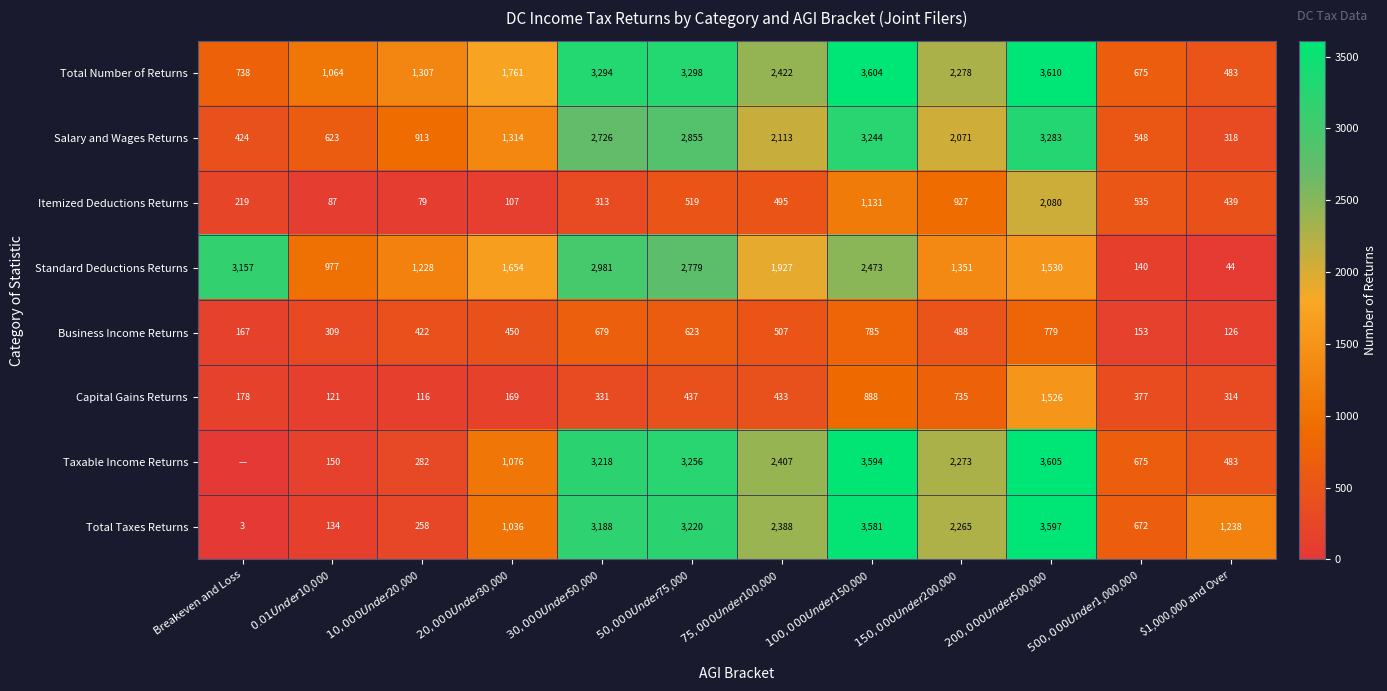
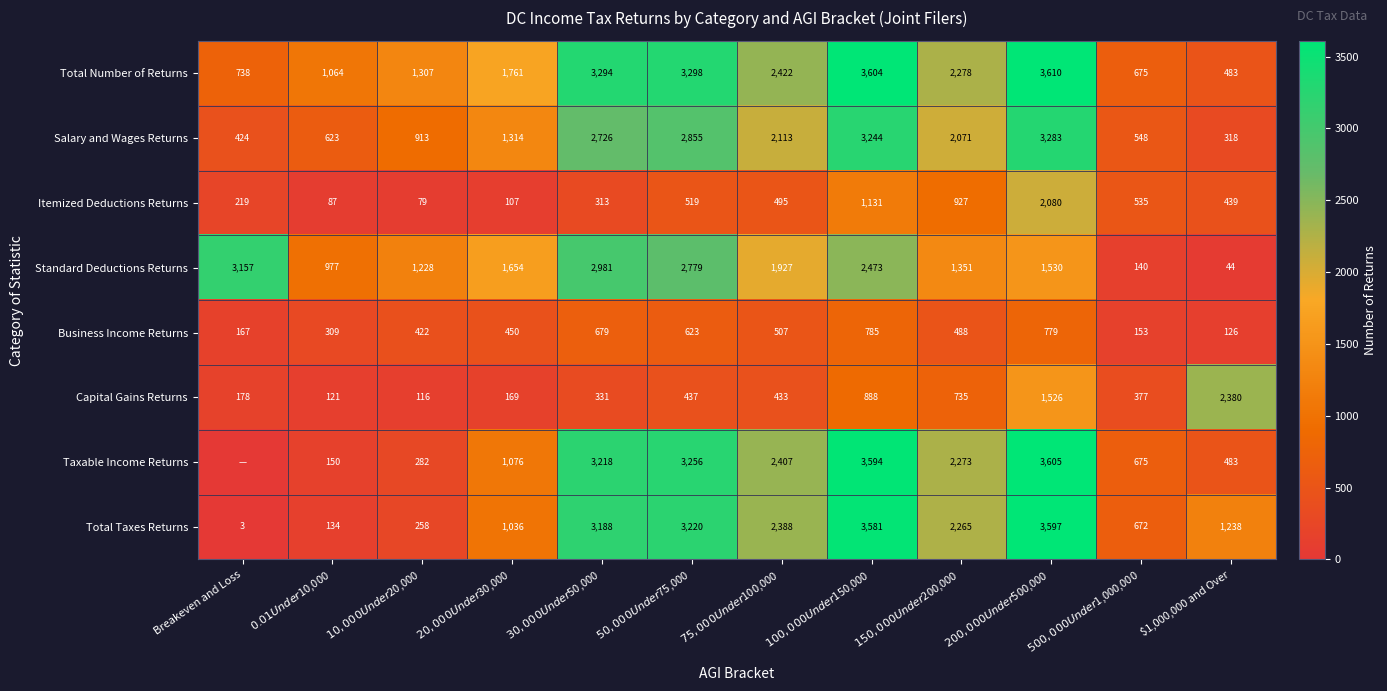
Capital Gains Returns, $1,000,000 and Over: 314 -> 2,380
